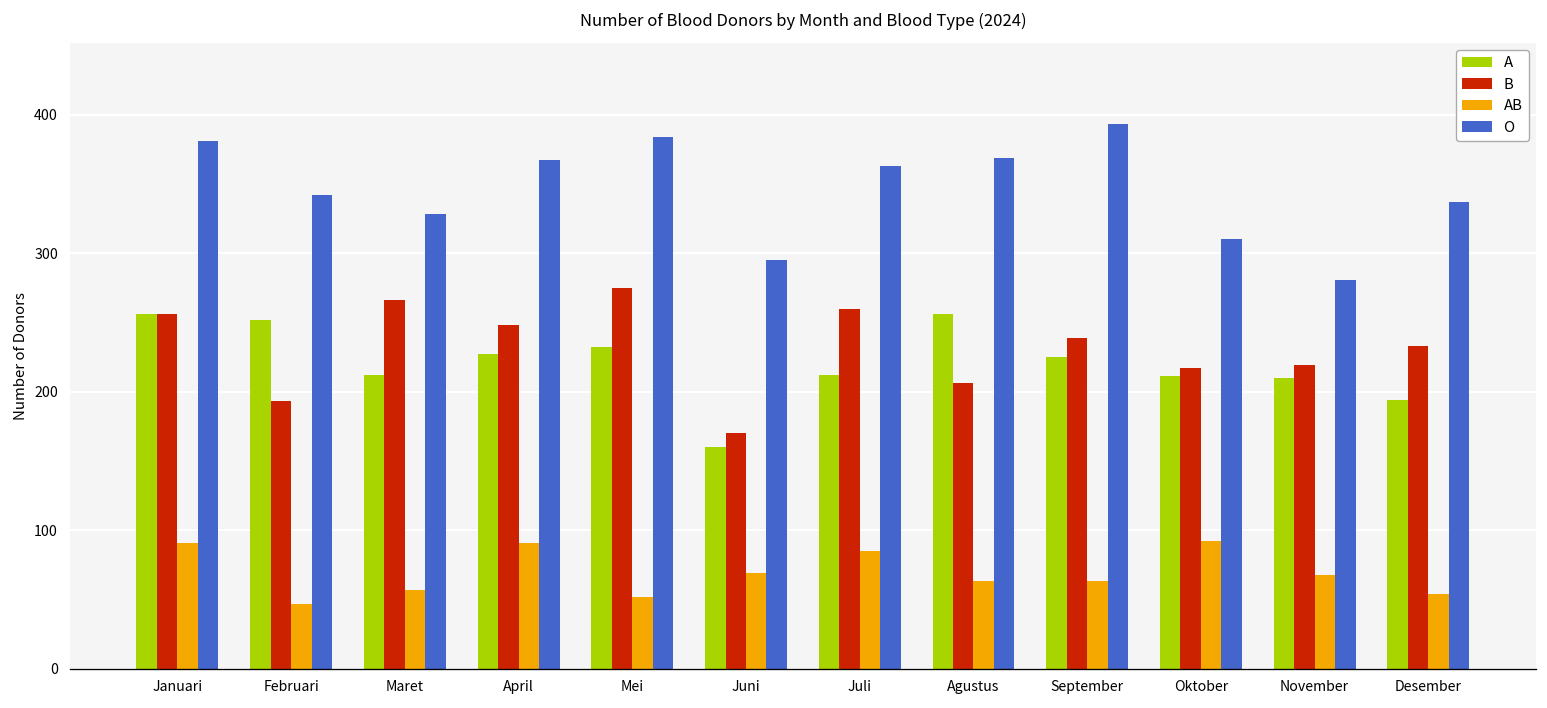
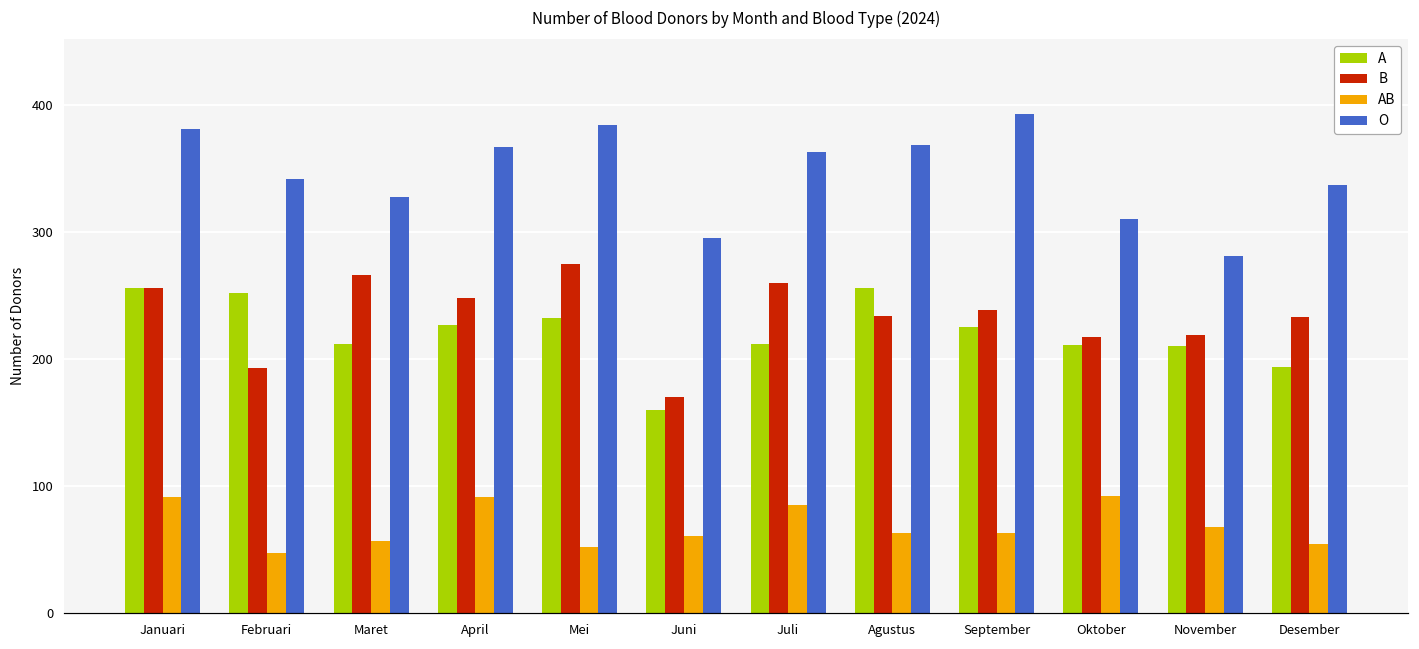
AB, Juni: 69 -> 61
B, Agustus: 206 -> 234
